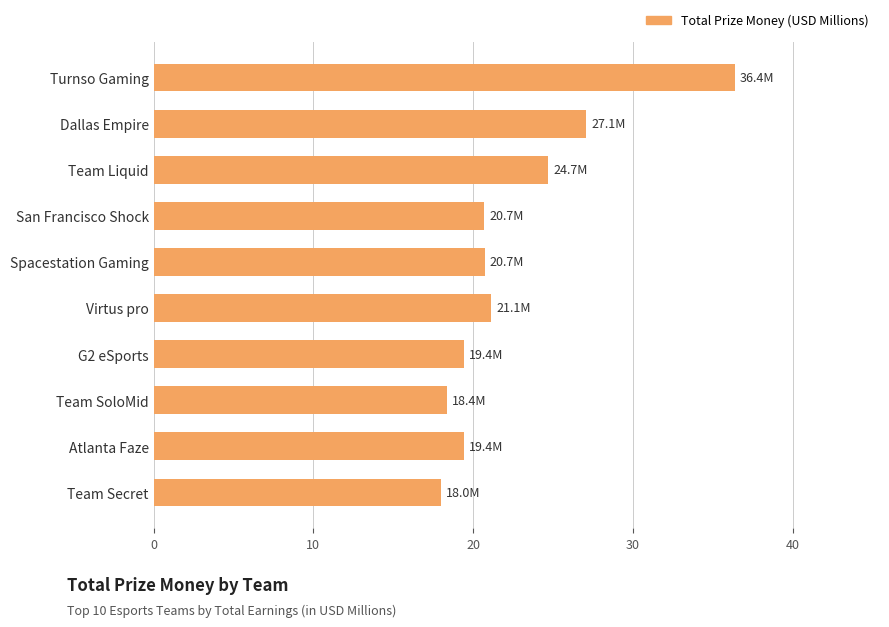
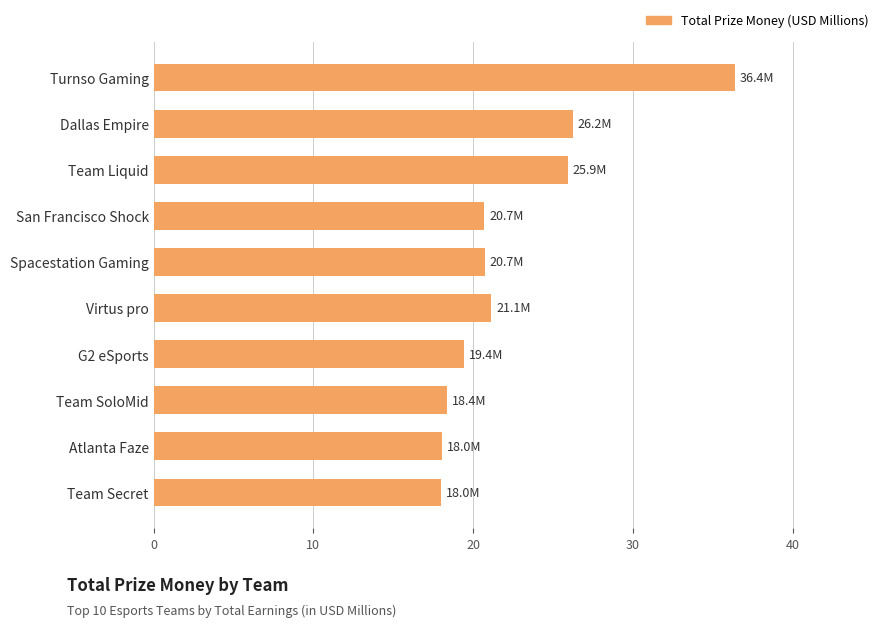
Dallas Empire: 27.1M -> 26.2M
Team Liquid: 24.7M -> 25.9M
Atlanta Faze: 19.4M -> 18.0M
